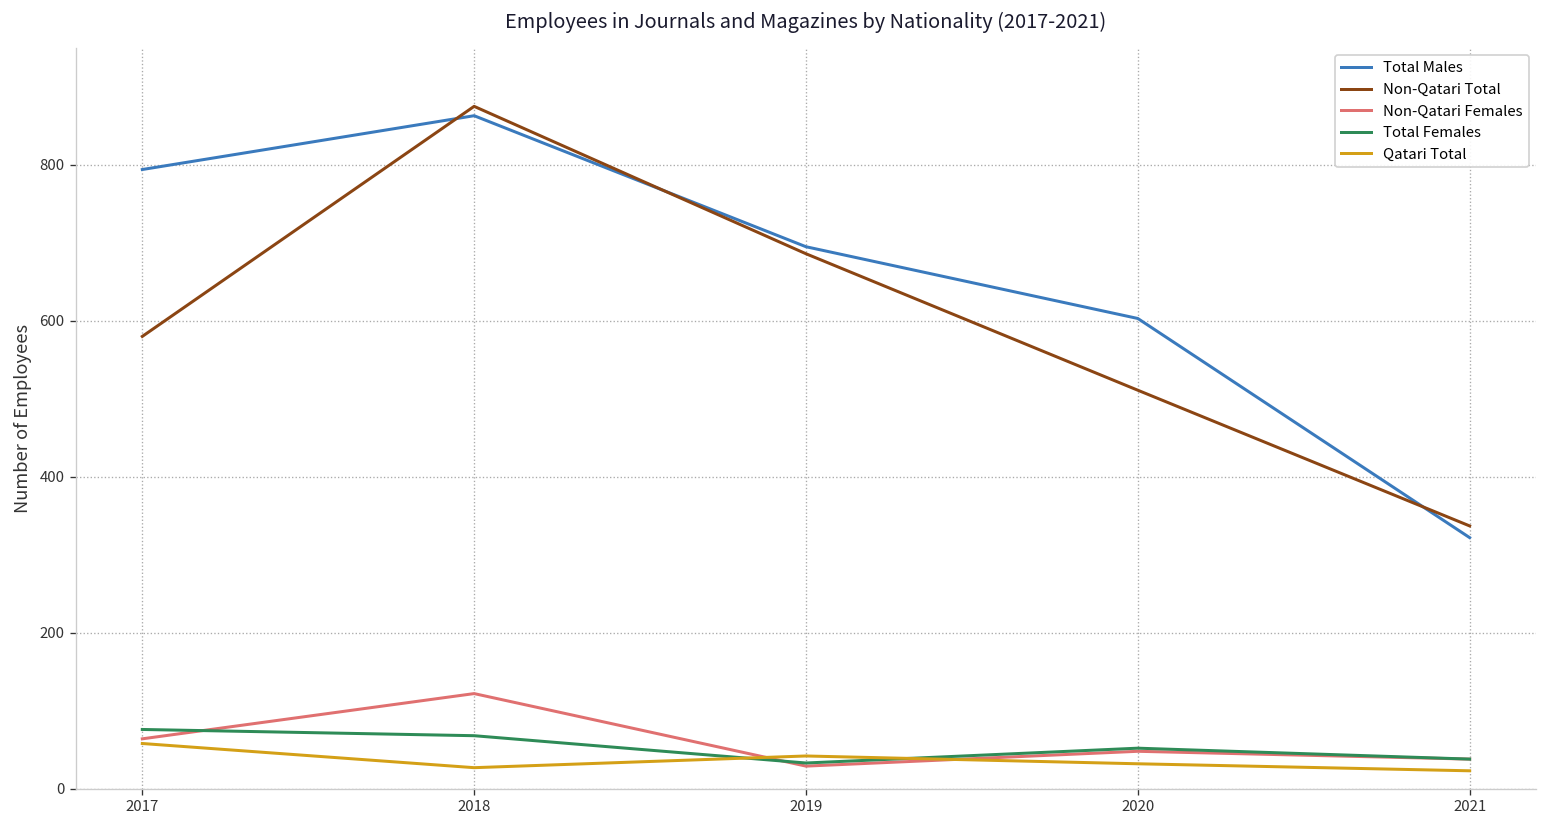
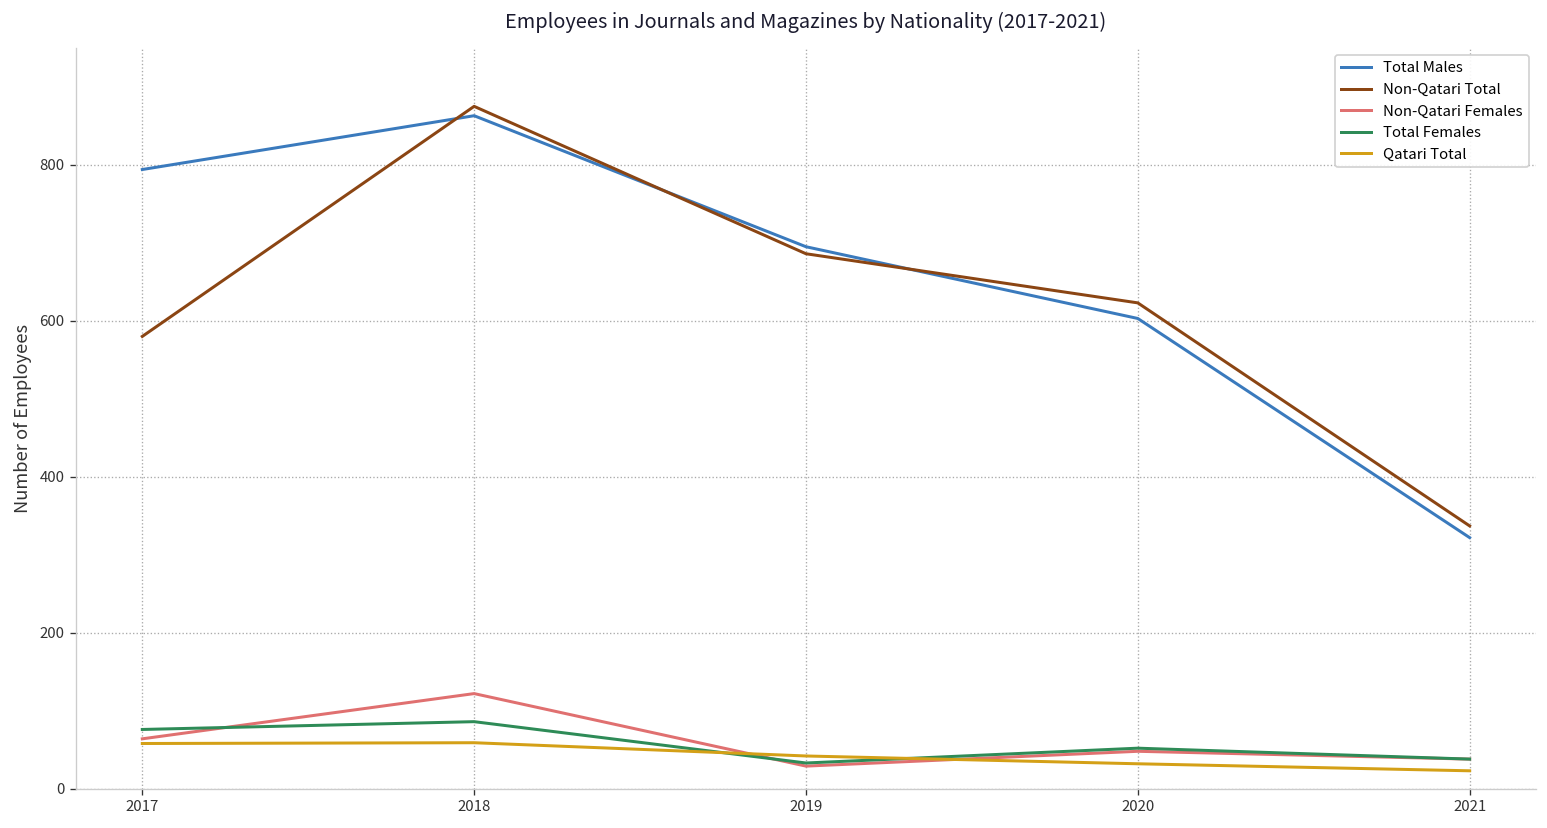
Total Females, 2018: 70 -> 90
Qatari Total, 2018: 30 -> 60
Non-Qatari Total, 2020: 510 -> 620
